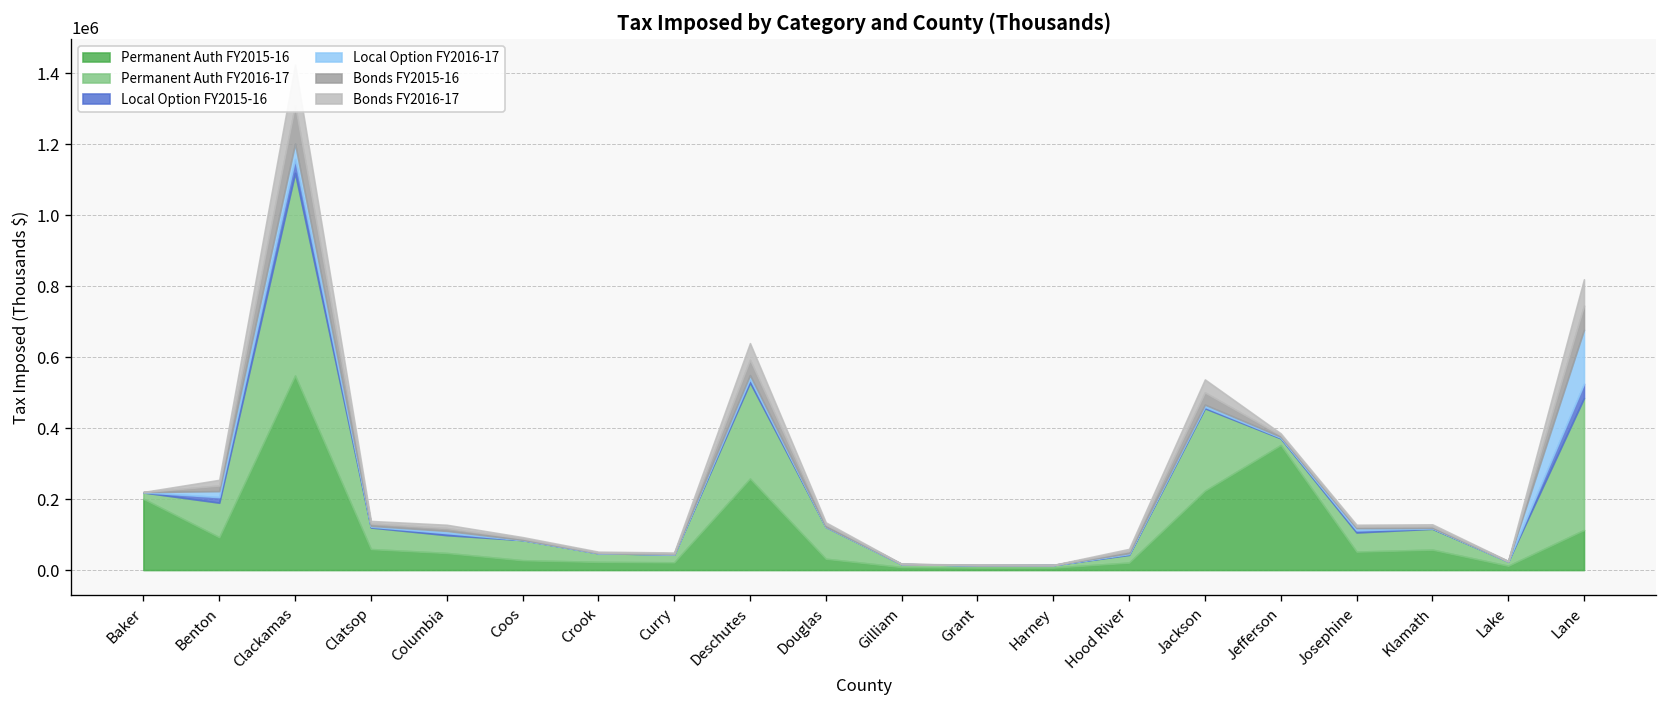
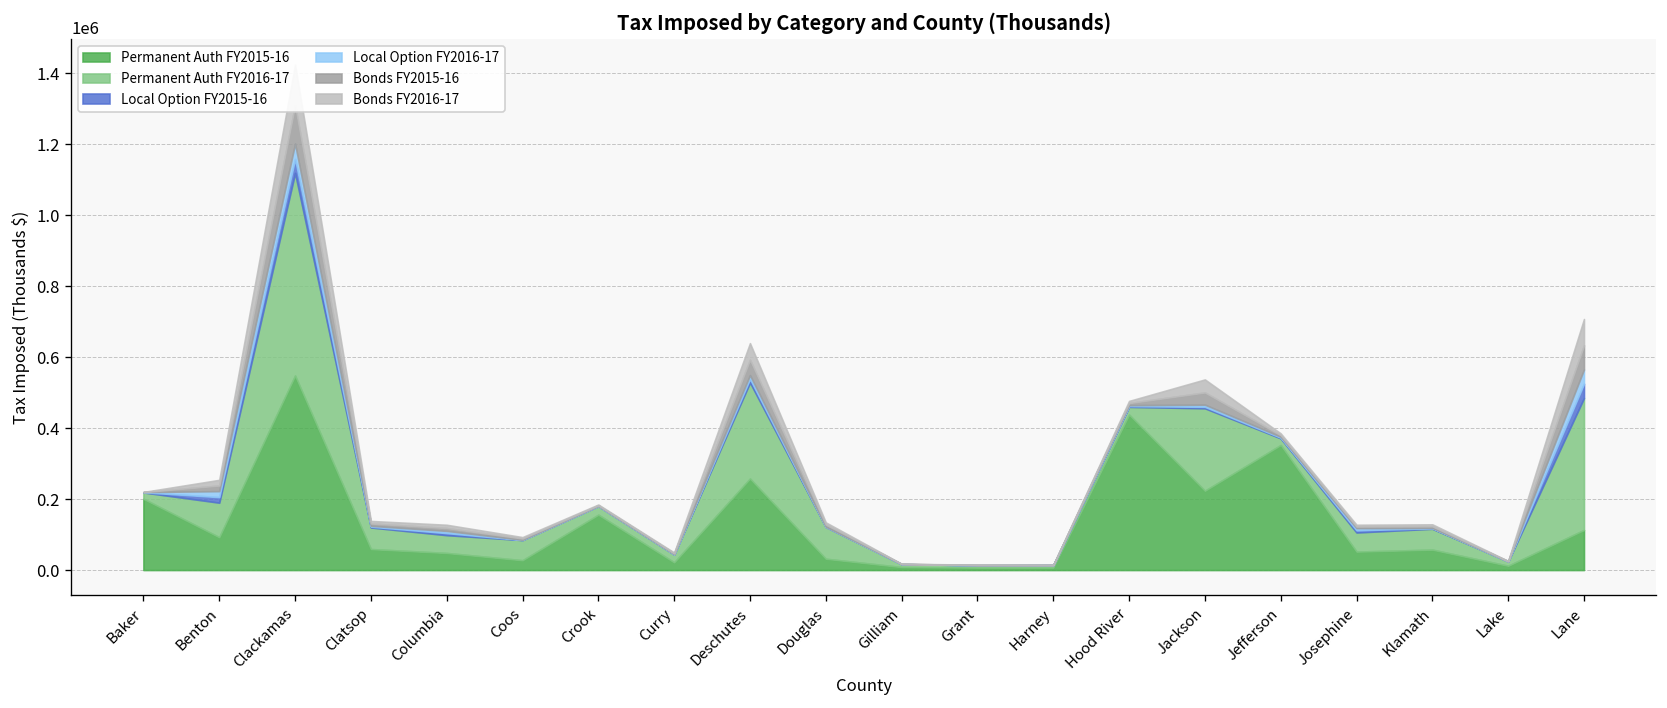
Permanent Auth FY2015-16, Crook: 20000 -> 160000
Permanent Auth FY2015-16, Hood River: 20000 -> 440000
Local Option FY2016-17, Lane: 150000 -> 40000
